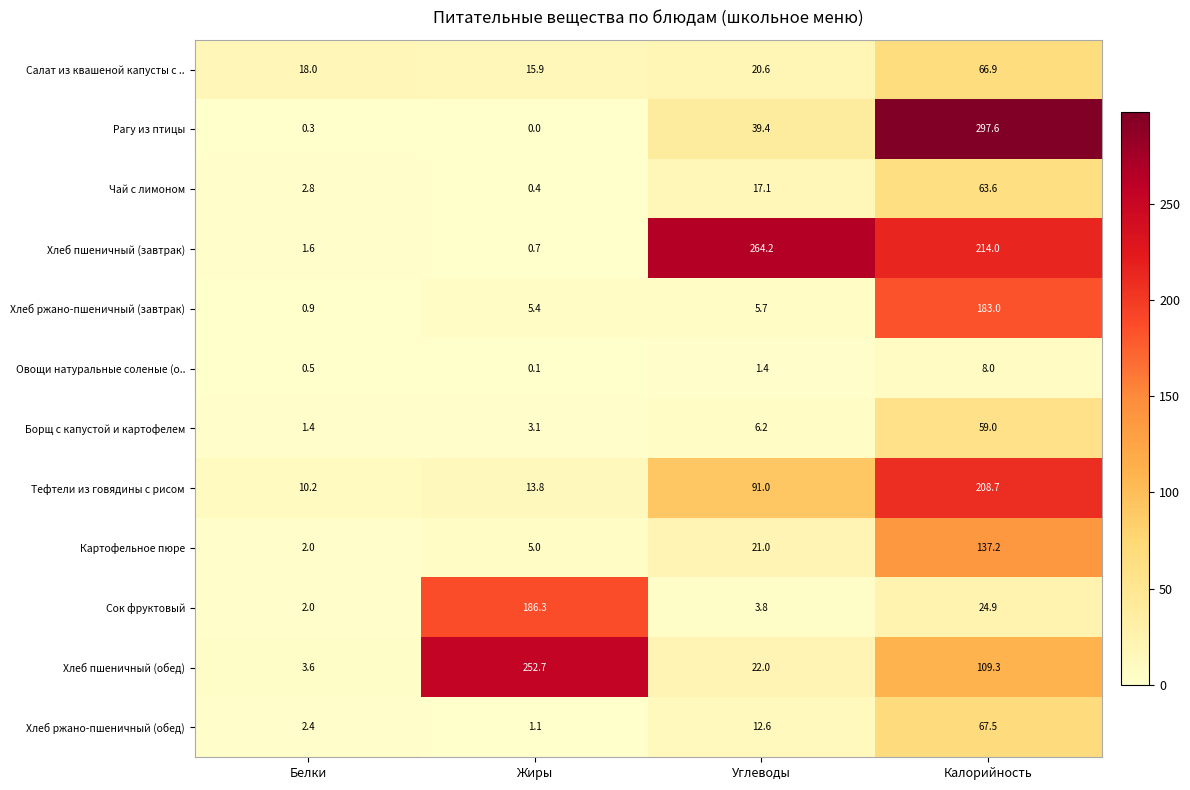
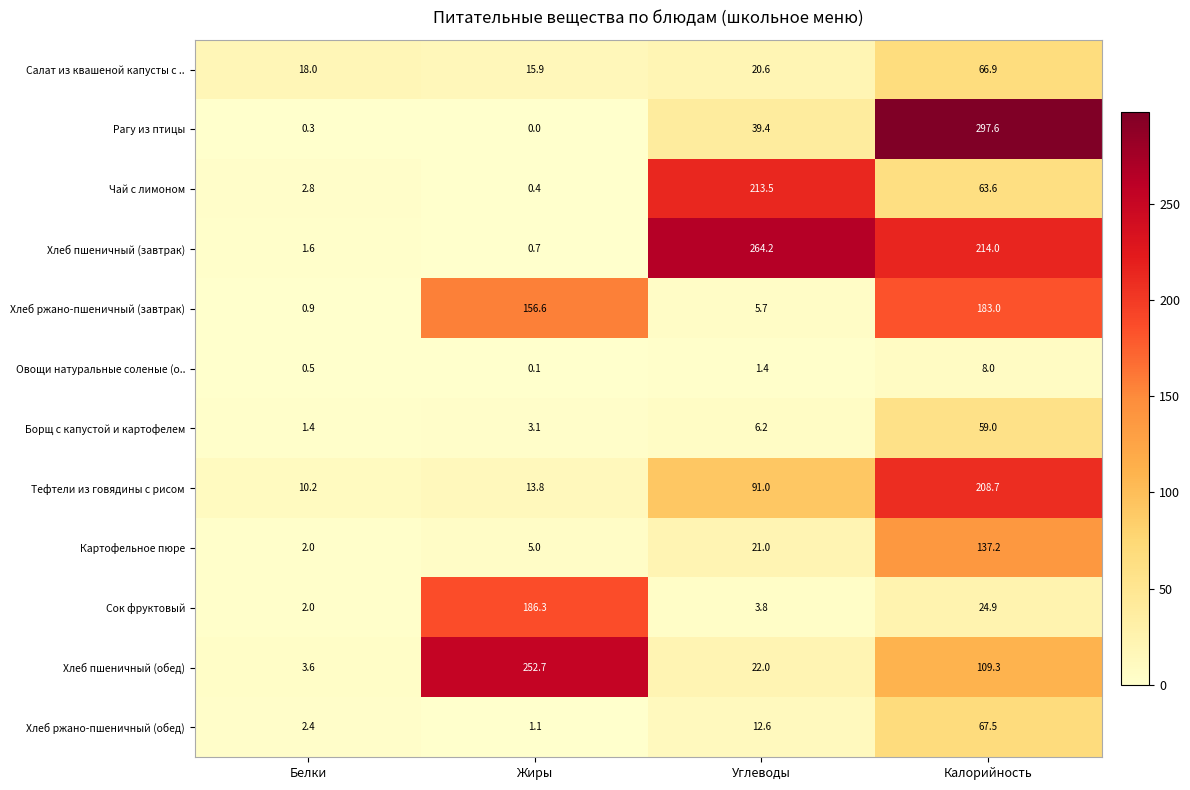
Чай с лимоном, Углеводы: 17.1 -> 213.5
Хлеб ржано-пшеничный (завтрак), Жиры: 5.4 -> 156.6
